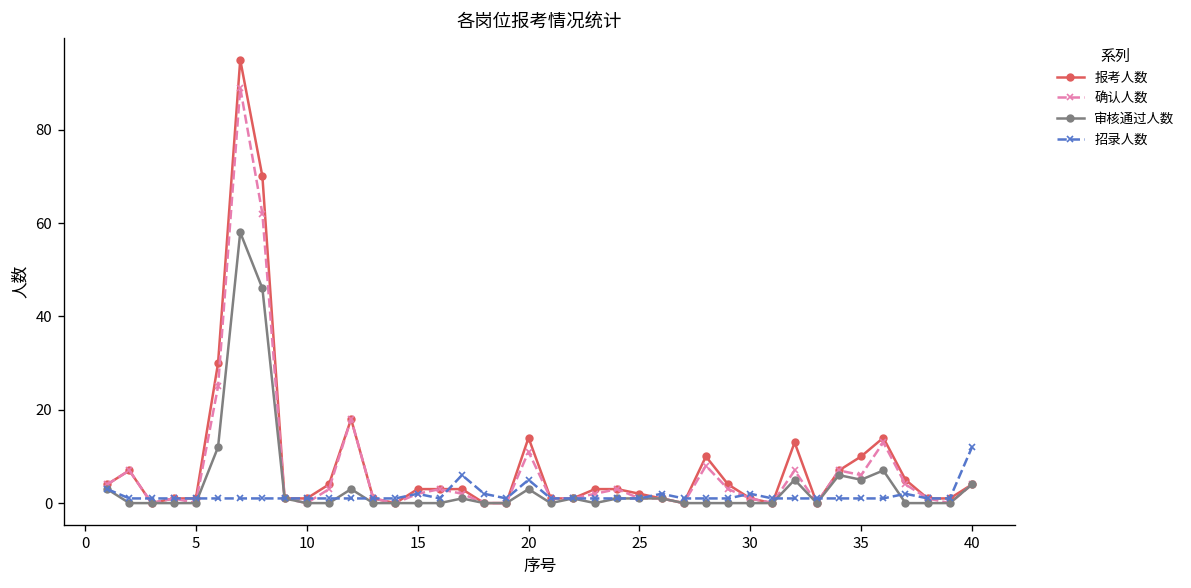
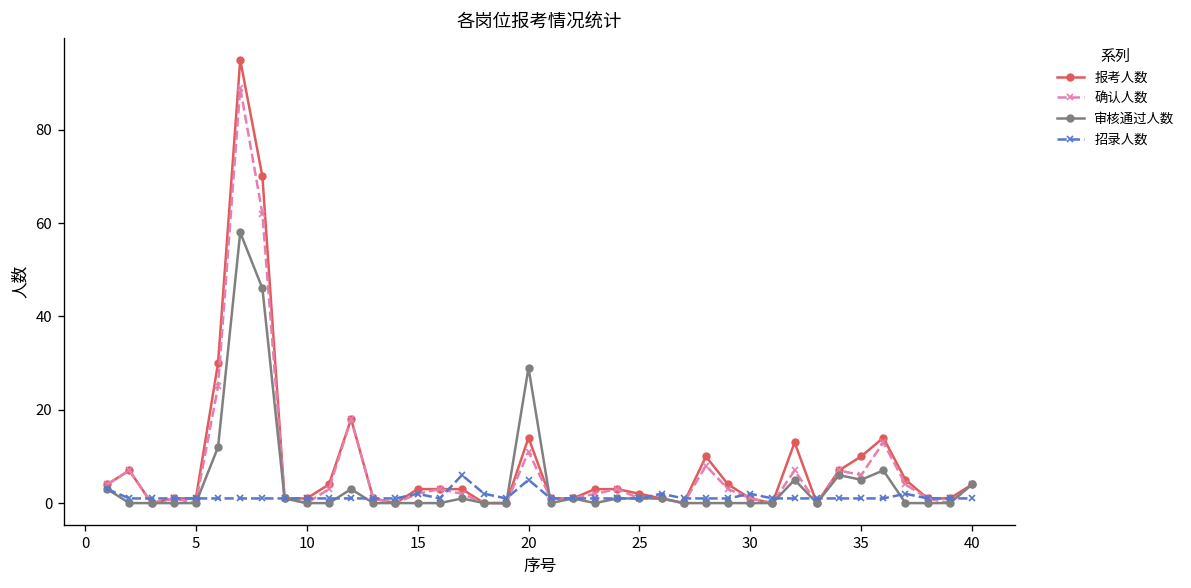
审核通过人数, 20: 3 -> 29
招录人数, 40: 12 -> 1
